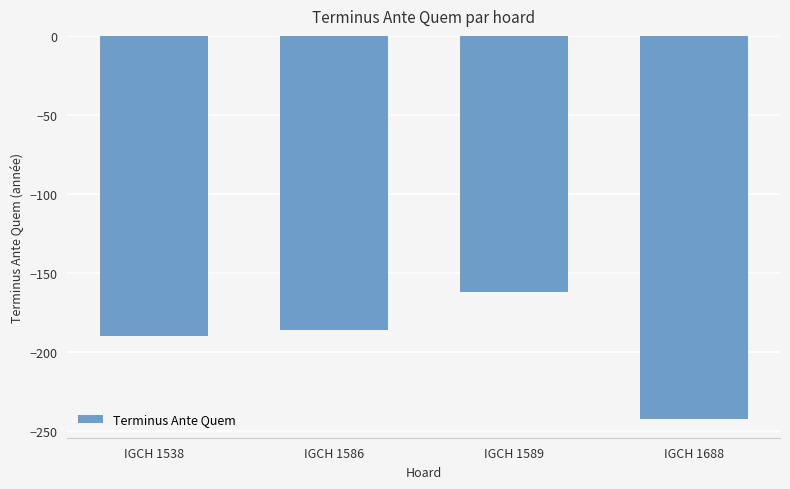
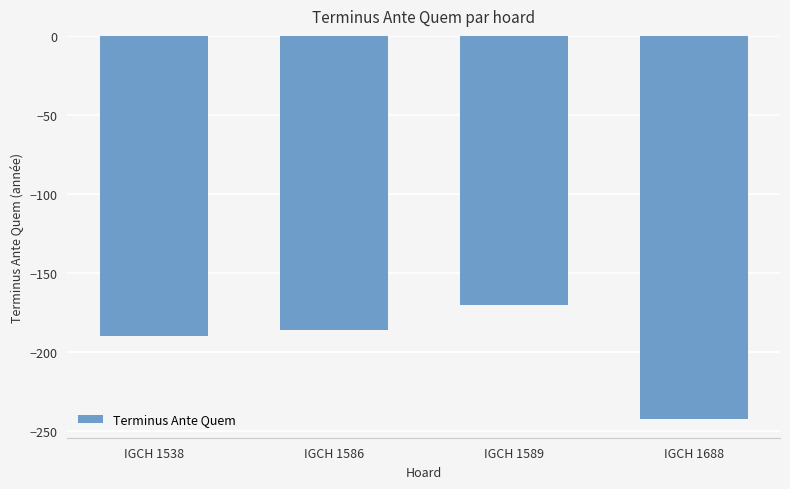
IGCH 1589: -162 -> -170
